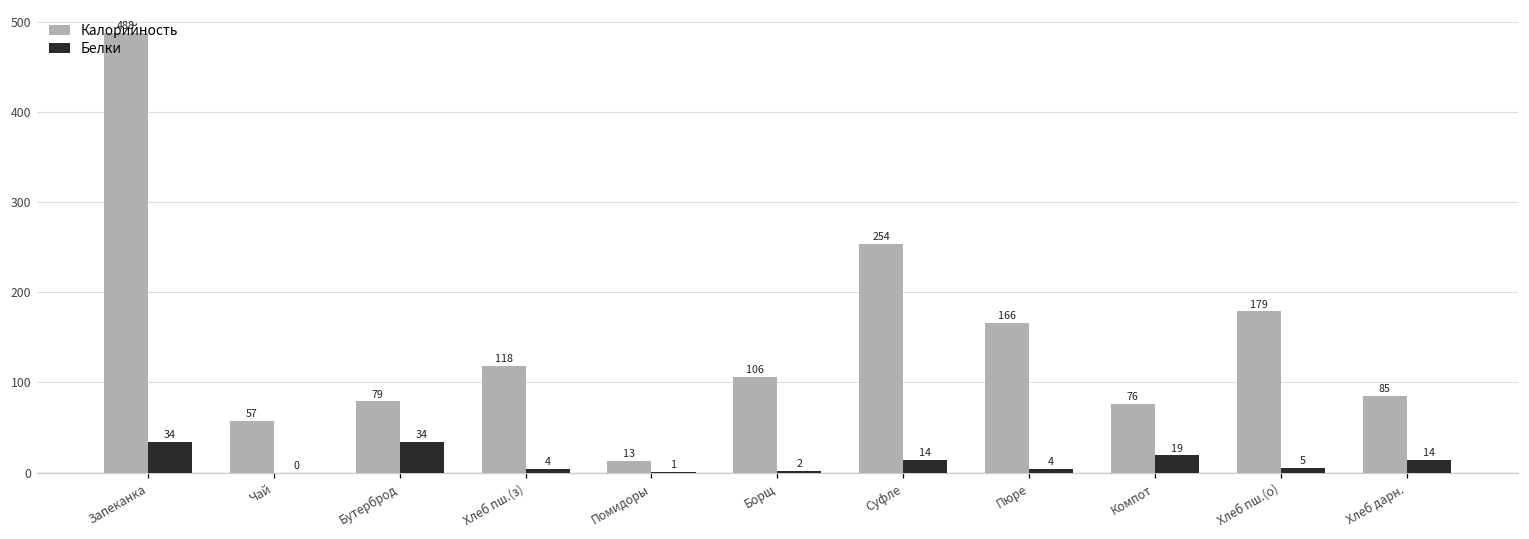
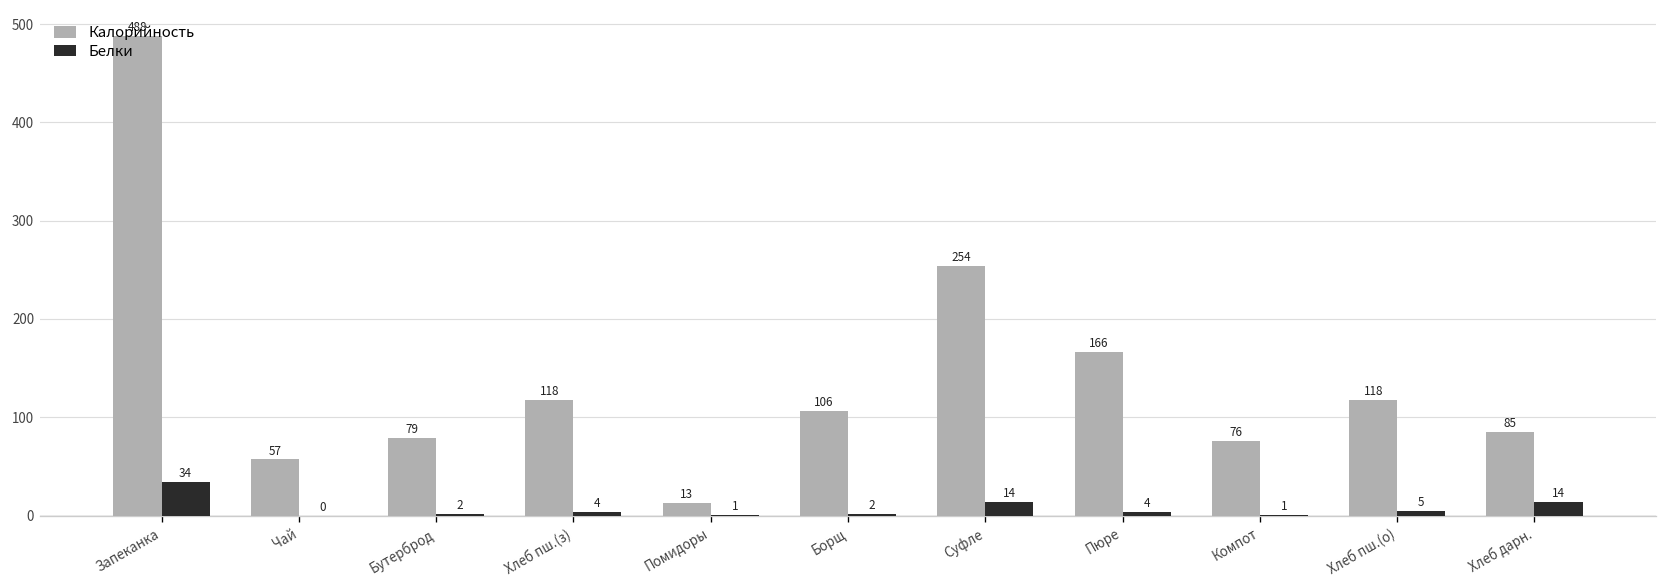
Белки, Бутерброд: 34 -> 2
Белки, Компот: 19 -> 1
Калорийность, Хлеб пш.(о): 179 -> 118
